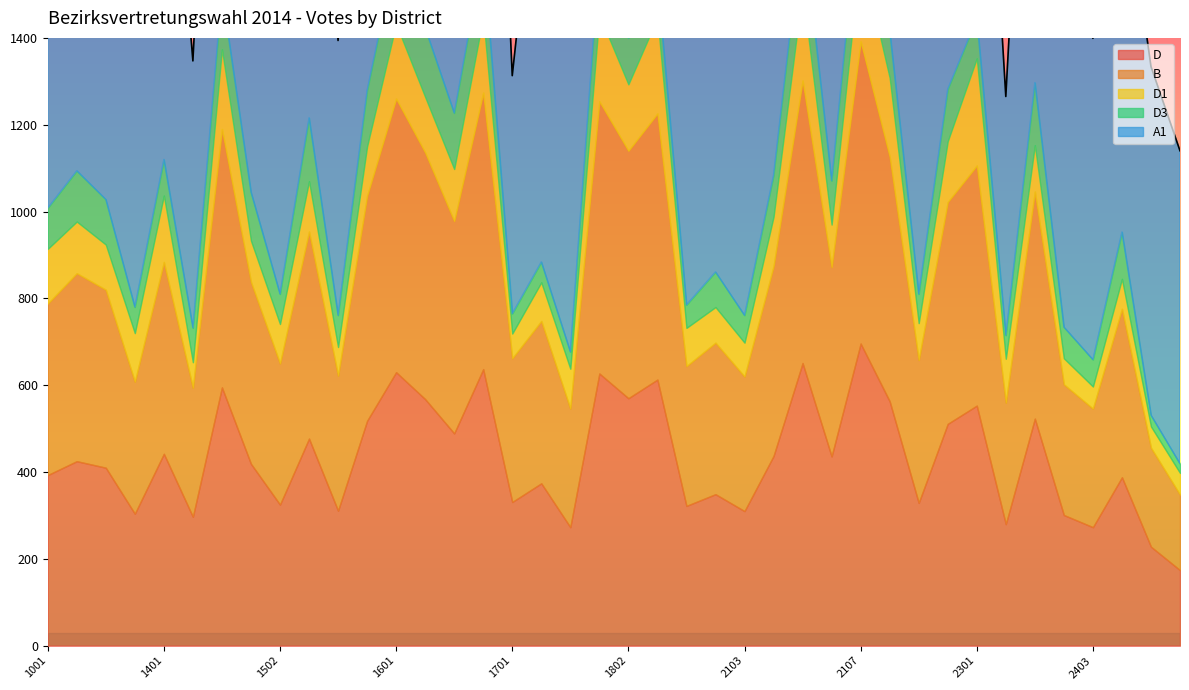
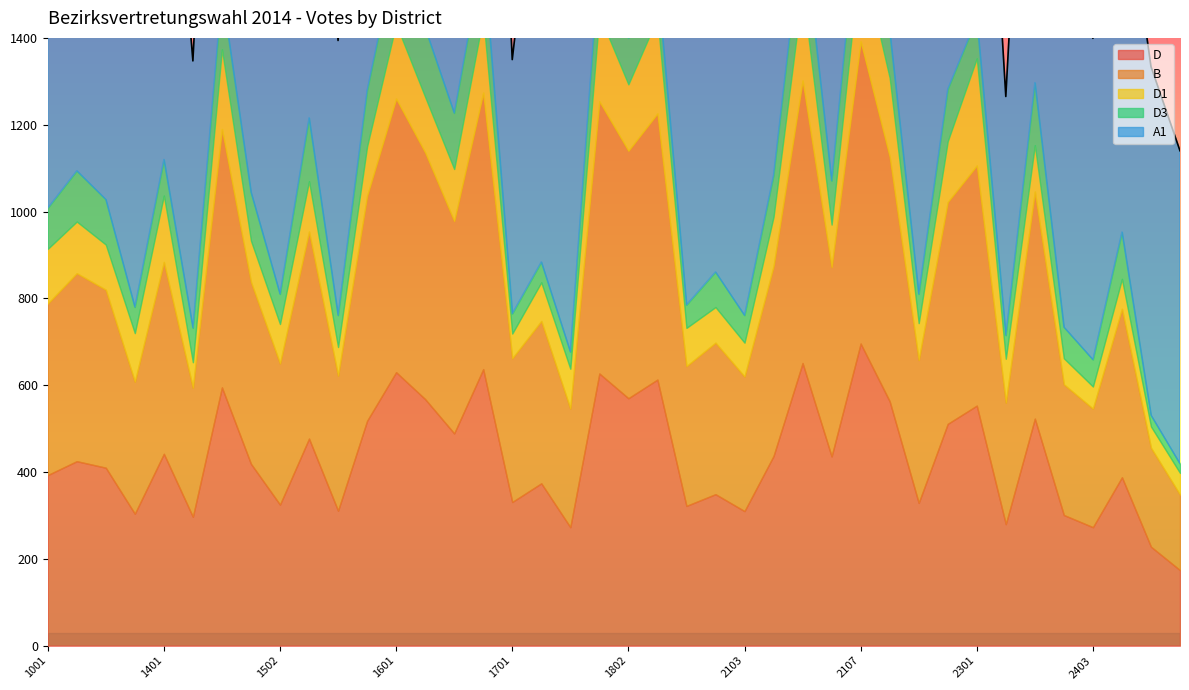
A1, 1701: 550 -> 590
